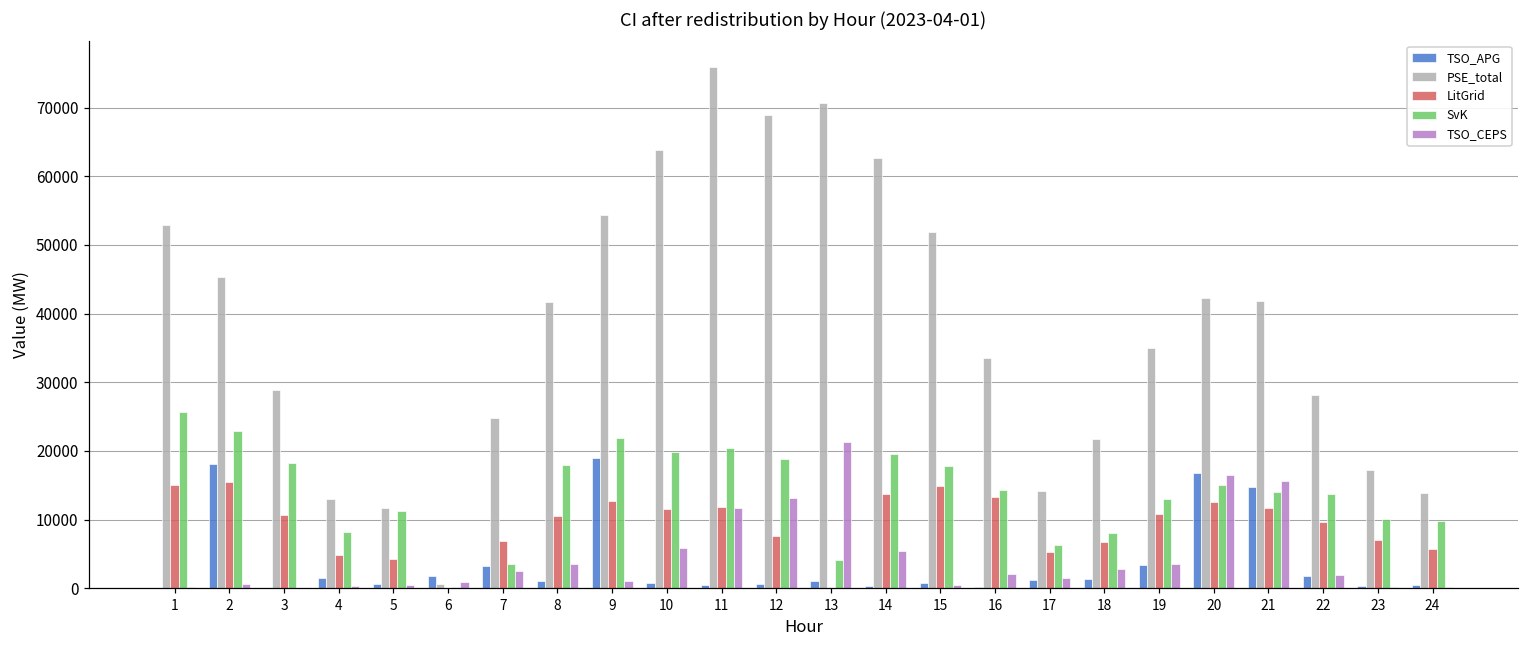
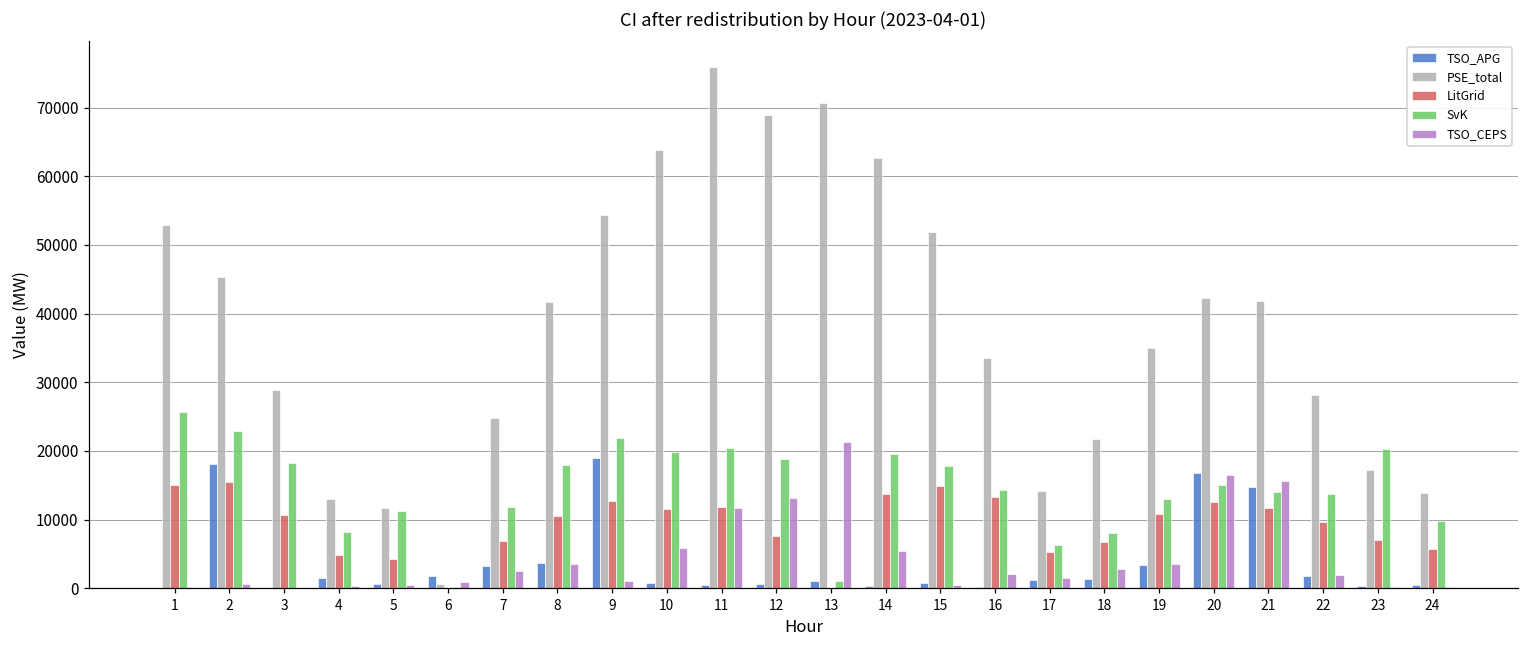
SvK, 7: 3000 -> 12000
TSO_APG, 8: 1000 -> 4000
SvK, 13: 4000 -> 1000
SvK, 23: 10000 -> 20000
